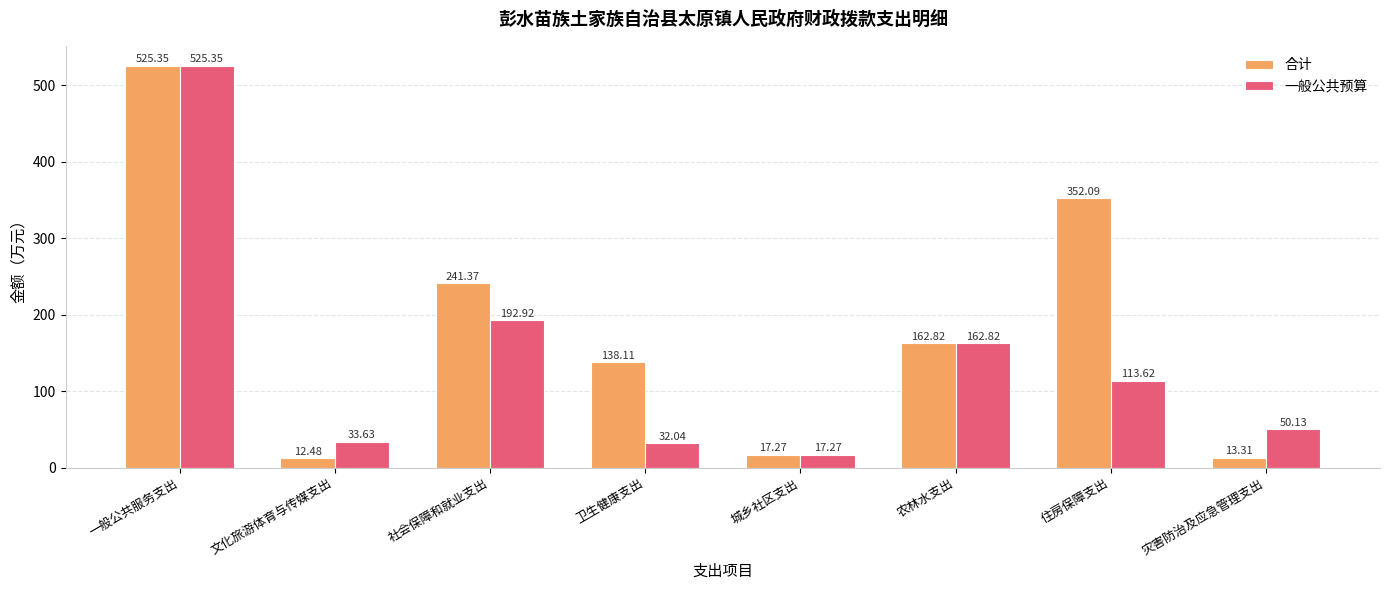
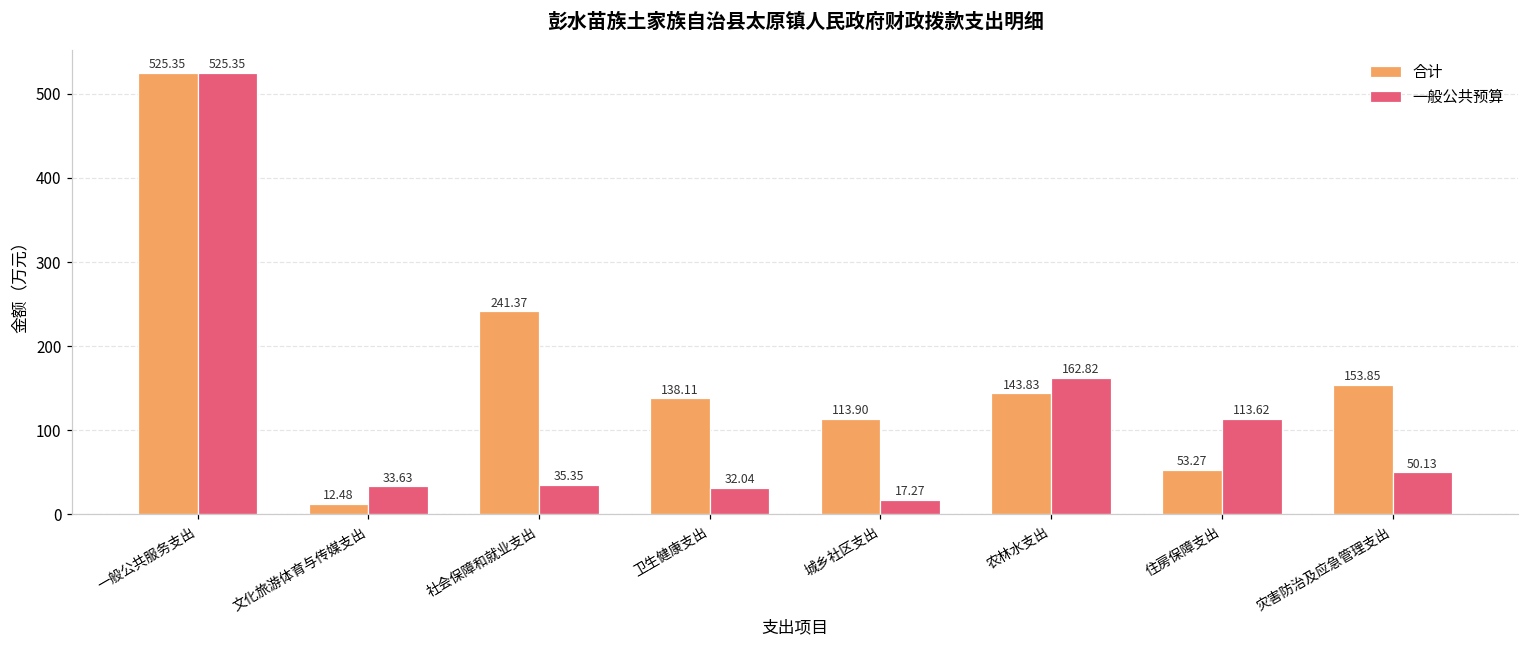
一般公共预算, 社会保障和就业支出: 192.92 -> 35.35
合计, 城乡社区支出: 17.27 -> 113.90
合计, 农林水支出: 162.82 -> 143.83
合计, 住房保障支出: 352.09 -> 53.27
合计, 灾害防治及应急管理支出: 13.31 -> 153.85
